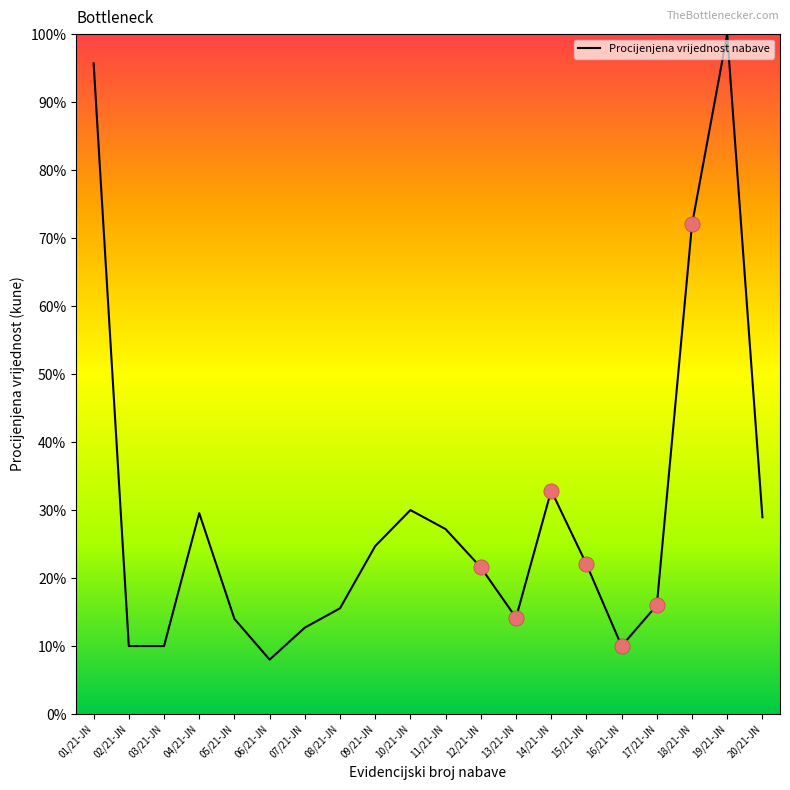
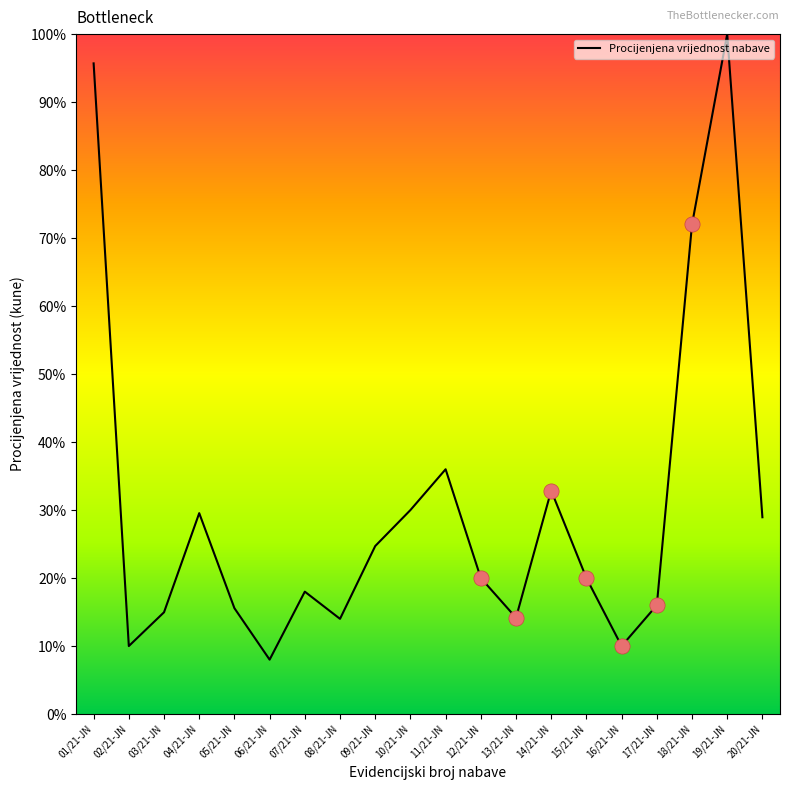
Procijenjena vrijednost nabave, 03/21-JN: 10% -> 15%
Procijenjena vrijednost nabave, 05/21-JN: 14% -> 16%
Procijenjena vrijednost nabave, 07/21-JN: 13% -> 18%
Procijenjena vrijednost nabave, 08/21-JN: 16% -> 14%
Procijenjena vrijednost nabave, 11/21-JN: 27% -> 36%
Procijenjena vrijednost nabave, 12/21-JN: 22% -> 20%
Procijenjena vrijednost nabave, 15/21-JN: 22% -> 20%
